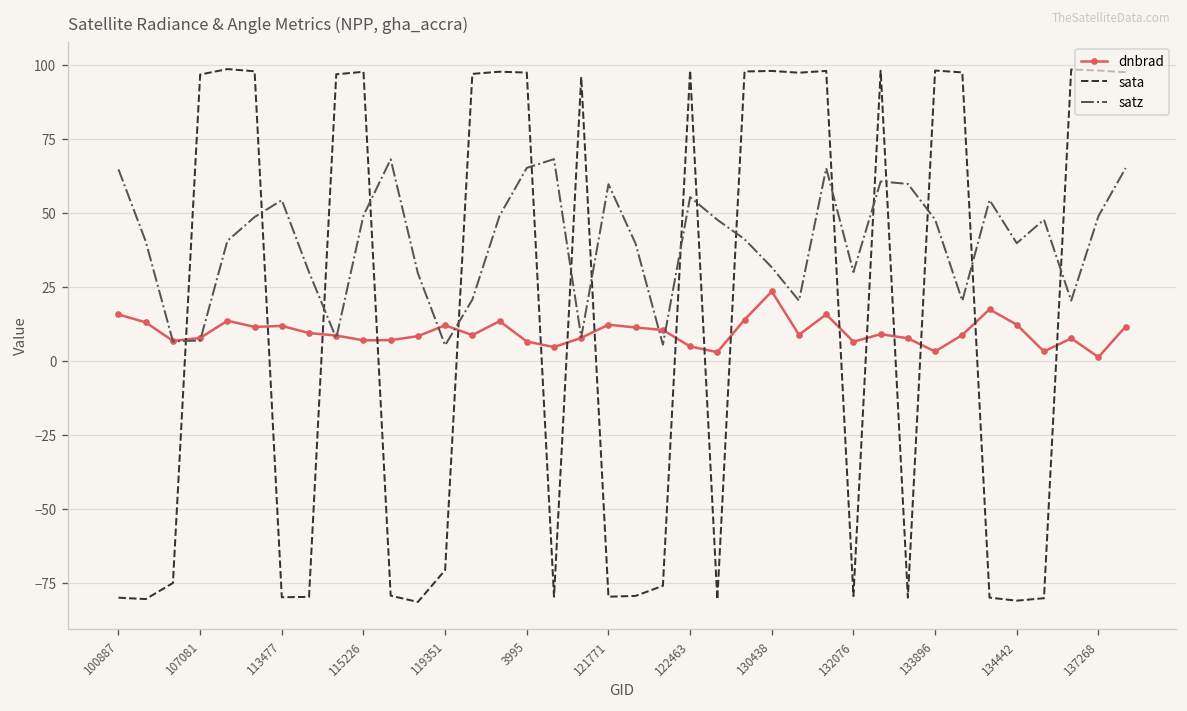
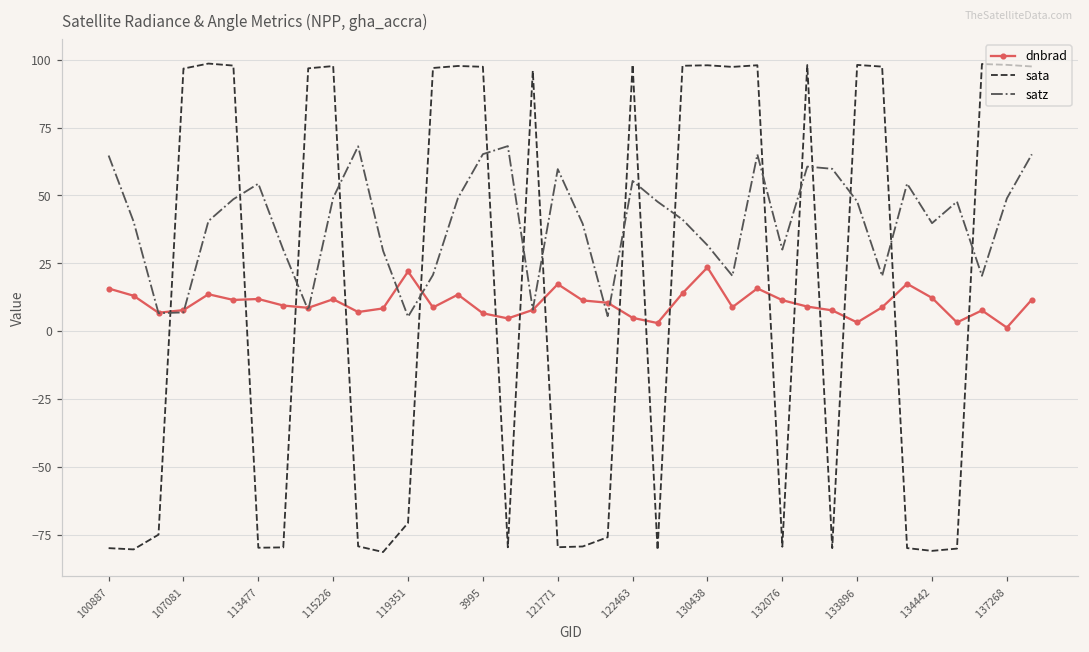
dnbrad, 115226: 7 -> 12
dnbrad, 119351: 12 -> 22
dnbrad, 121771: 12 -> 17
dnbrad, 132076: 7 -> 11
